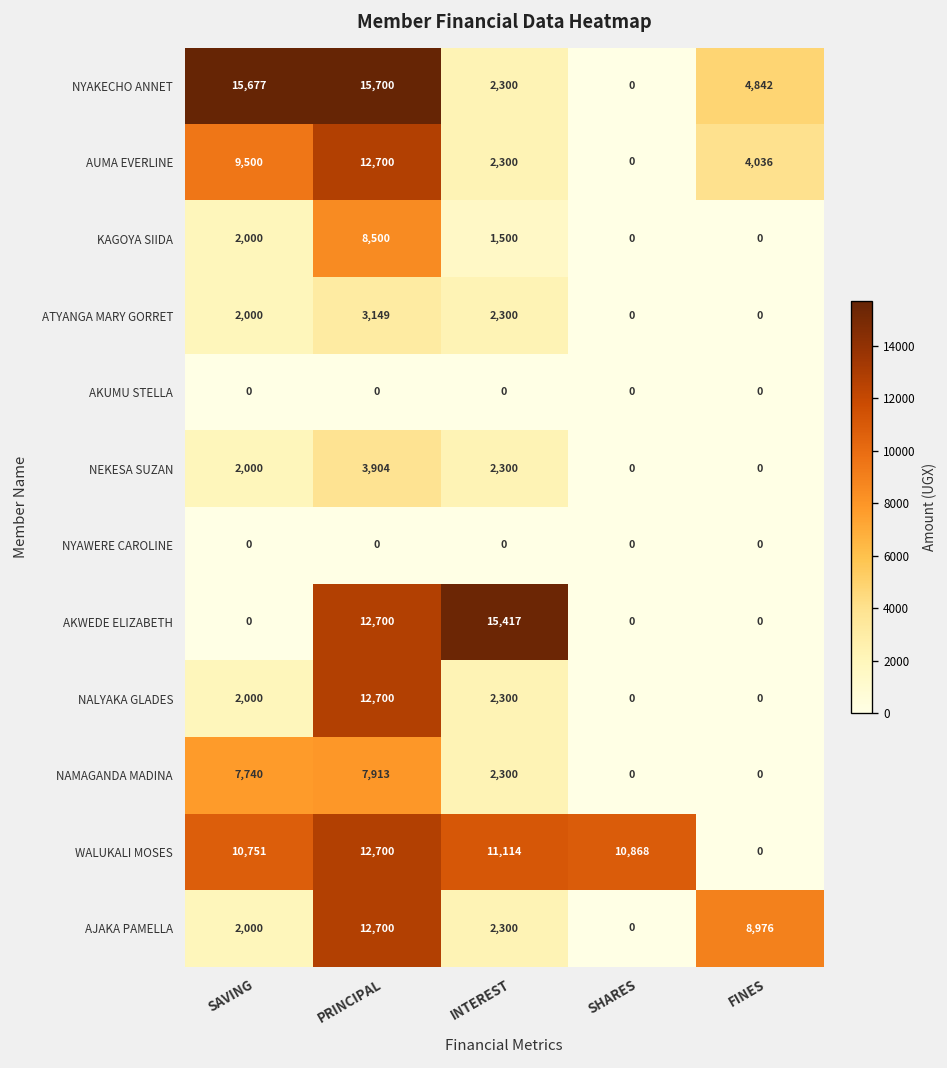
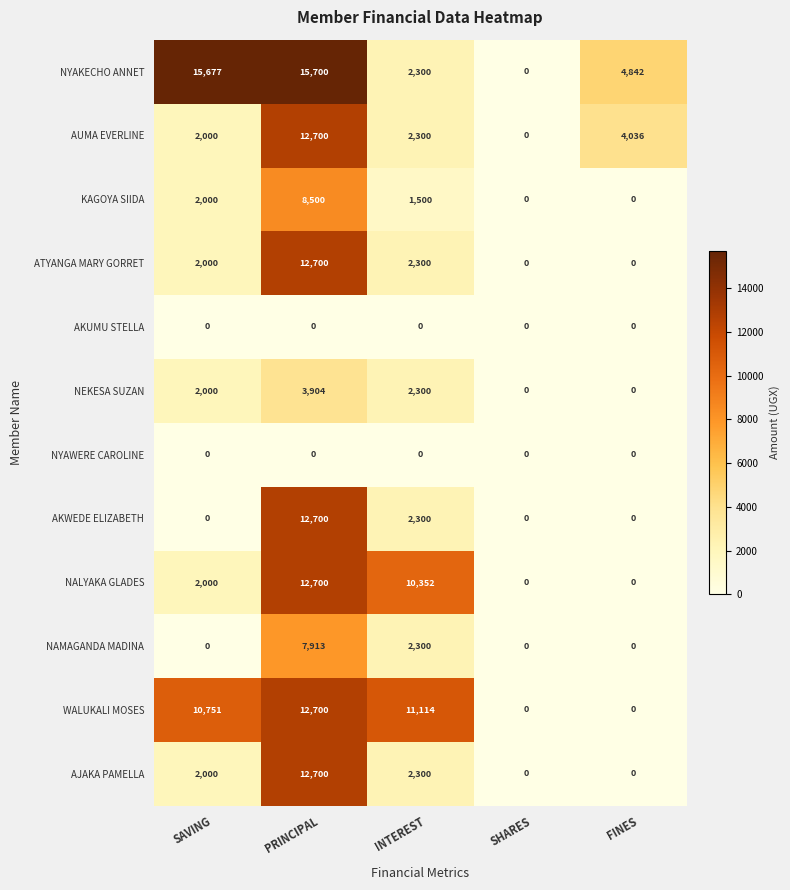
AUMA EVERLINE, SAVING: 9,500 -> 2,000
ATYANGA MARY GORRET, PRINCIPAL: 3,149 -> 12,700
AKWEDE ELIZABETH, INTEREST: 15,417 -> 2,300
NALYAKA GLADES, INTEREST: 2,300 -> 10,352
NAMAGANDA MADINA, SAVING: 7,740 -> 0
WALUKALI MOSES, SHARES: 10,868 -> 0
AJAKA PAMELLA, FINES: 8,976 -> 0
